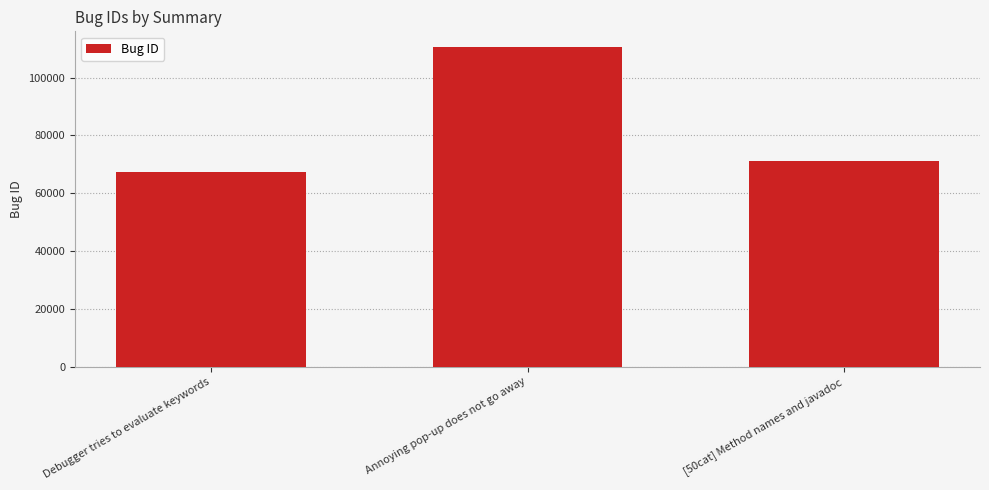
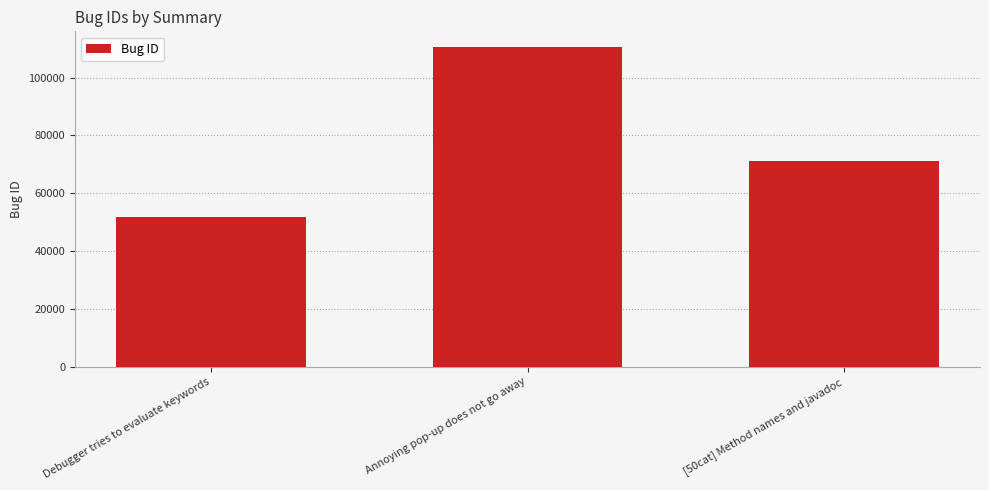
Debugger tries to evaluate keywords: 67000 -> 52000
